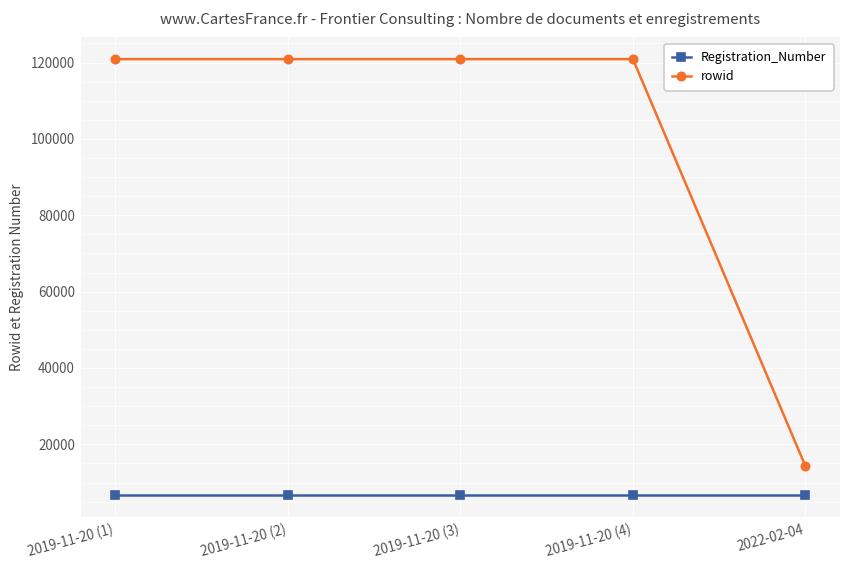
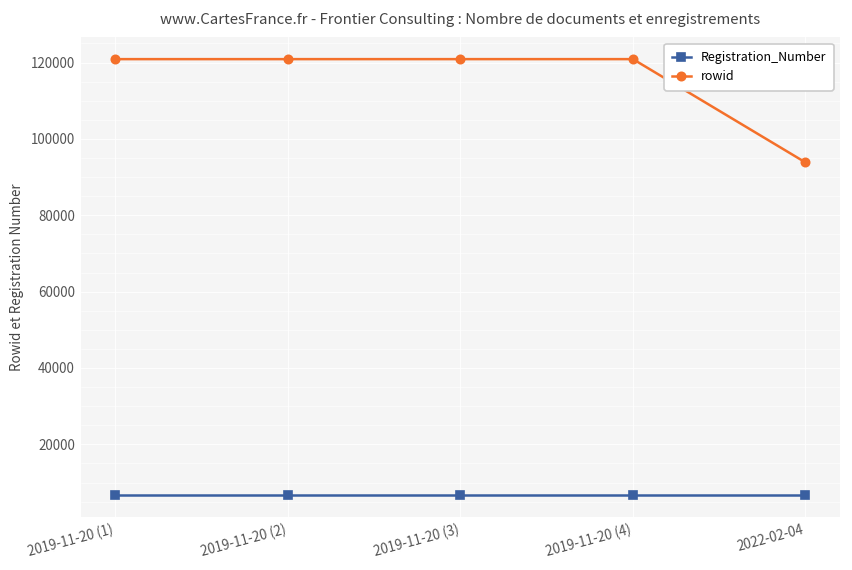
rowid, 2022-02-04: 14000 -> 94000
